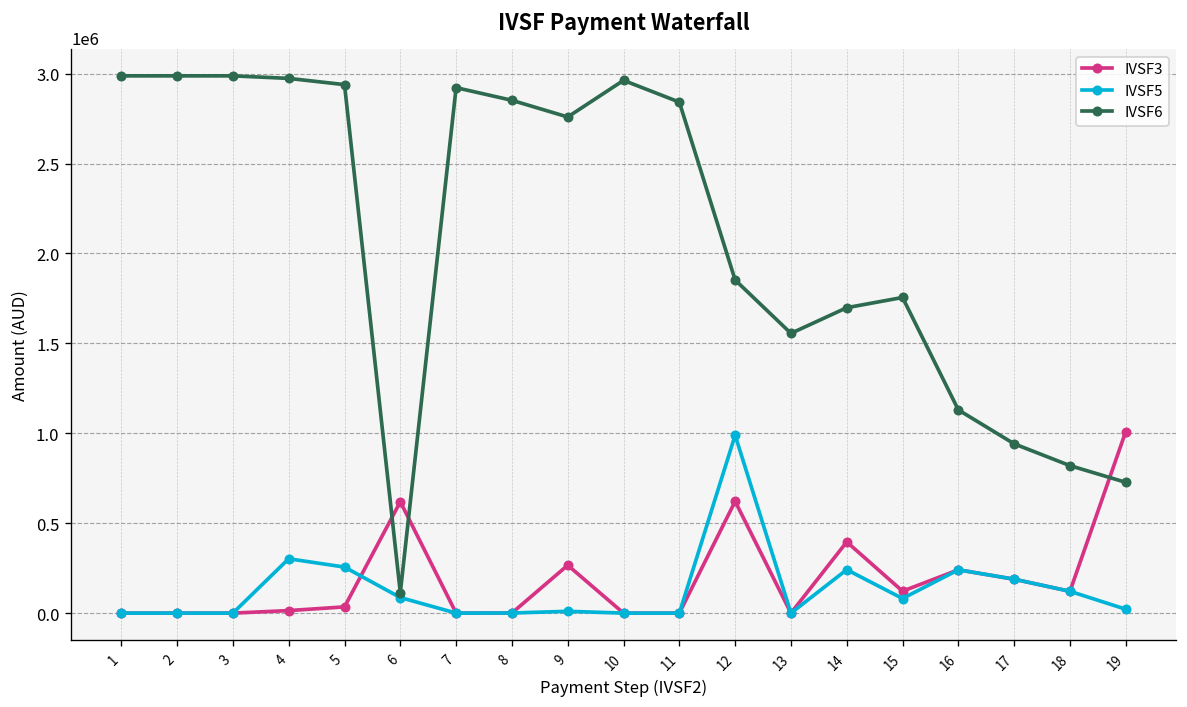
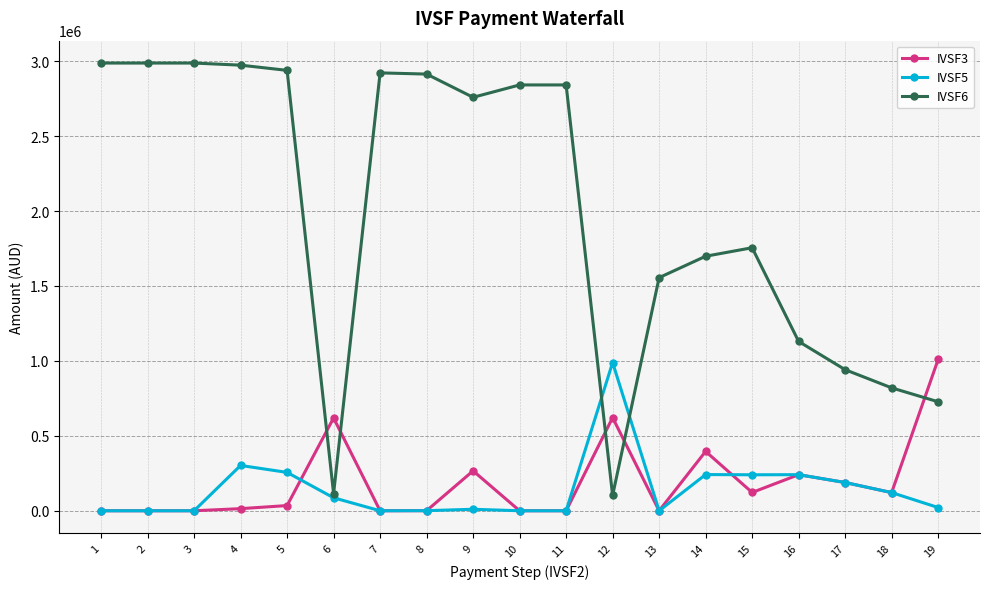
IVSF6, 8: 2850000 -> 2910000
IVSF6, 10: 2960000 -> 2840000
IVSF6, 12: 1850000 -> 100000
IVSF5, 15: 80000 -> 240000
